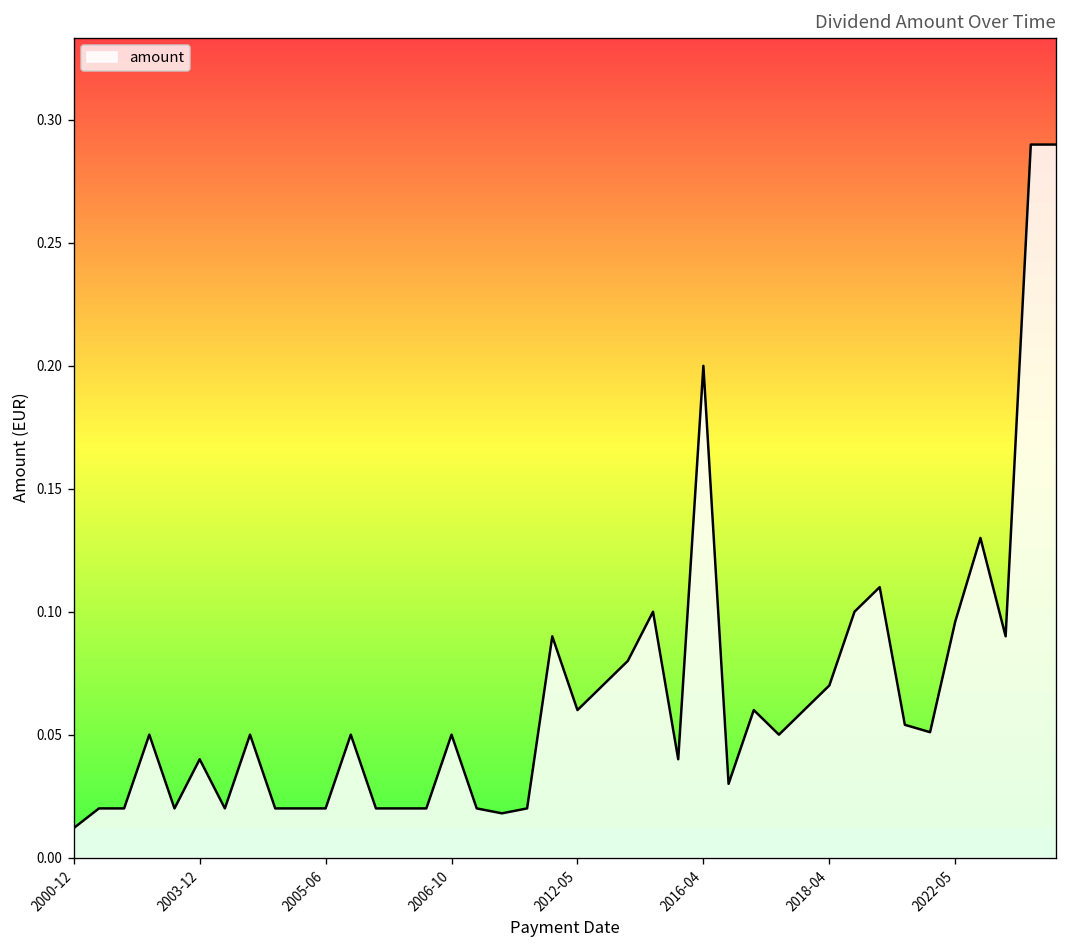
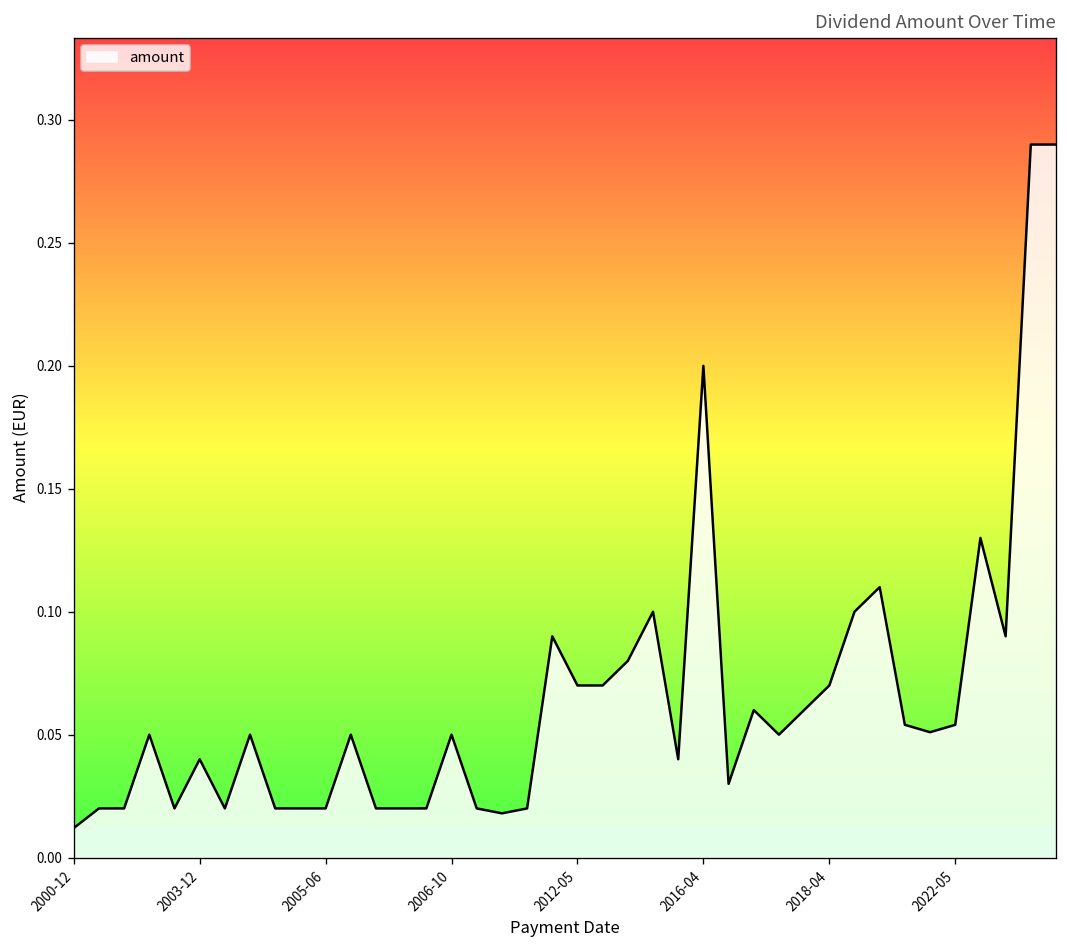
2012-05: 0.06 -> 0.07
2022-05: 0.096 -> 0.054
